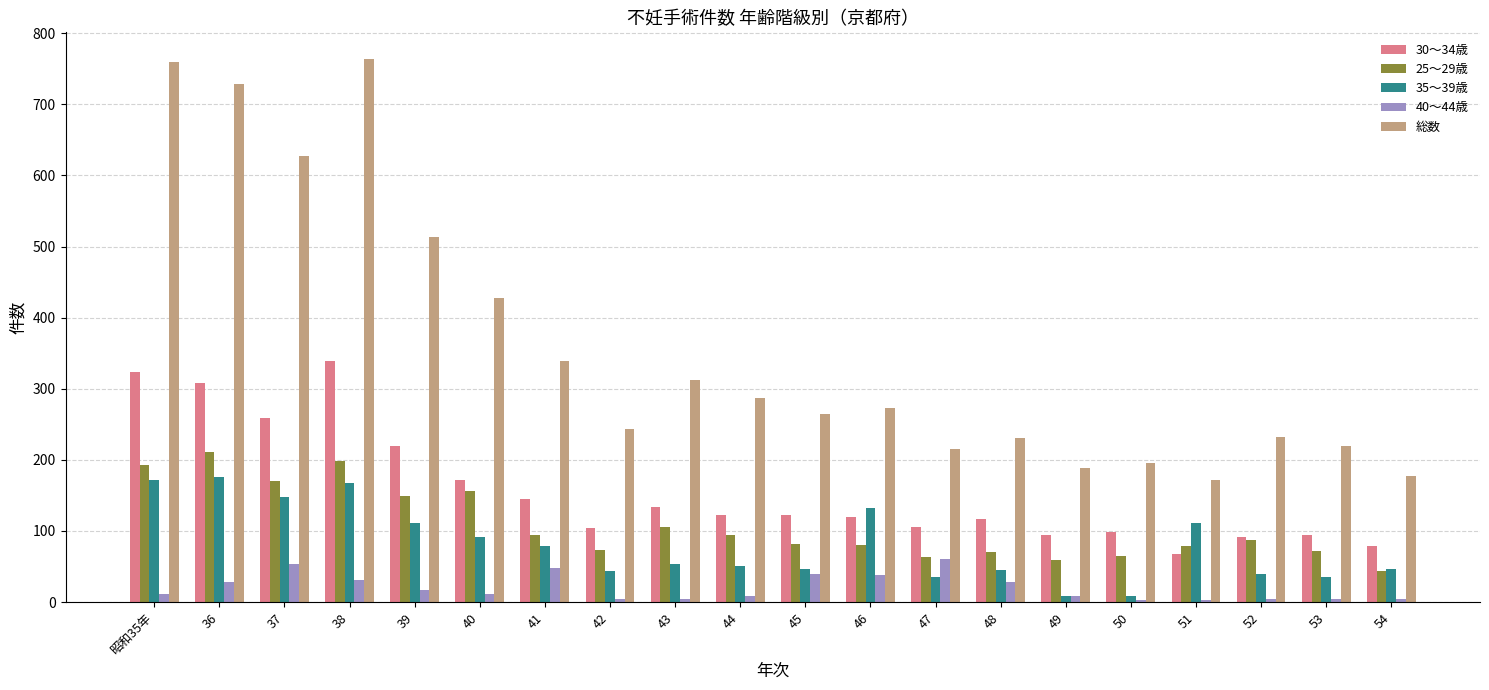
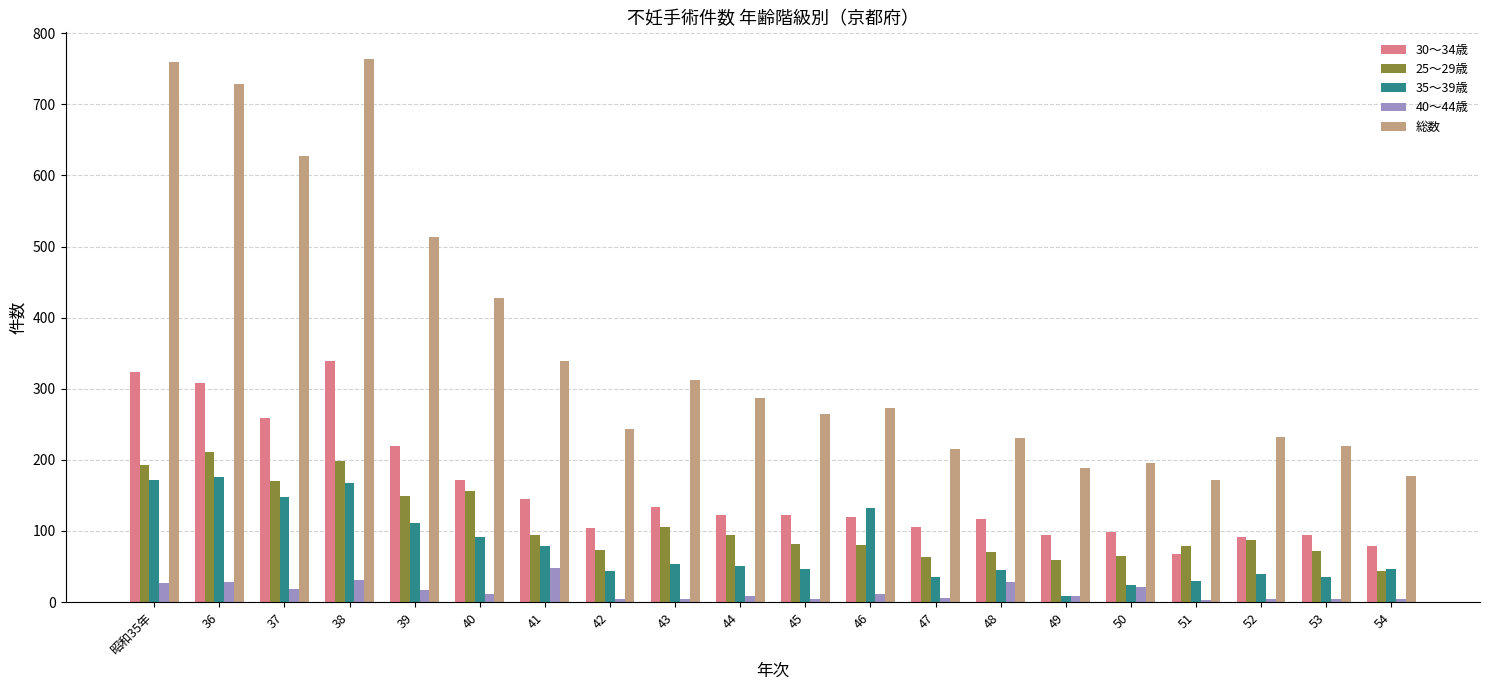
40～44歳, 昭和35年: 10 -> 30
40～44歳, 37: 50 -> 20
40～44歳, 45: 40 -> 0
40～44歳, 46: 40 -> 10
40～44歳, 47: 60 -> 10
35～39歳, 50: 10 -> 20
40～44歳, 50: 0 -> 20
35～39歳, 51: 110 -> 30
